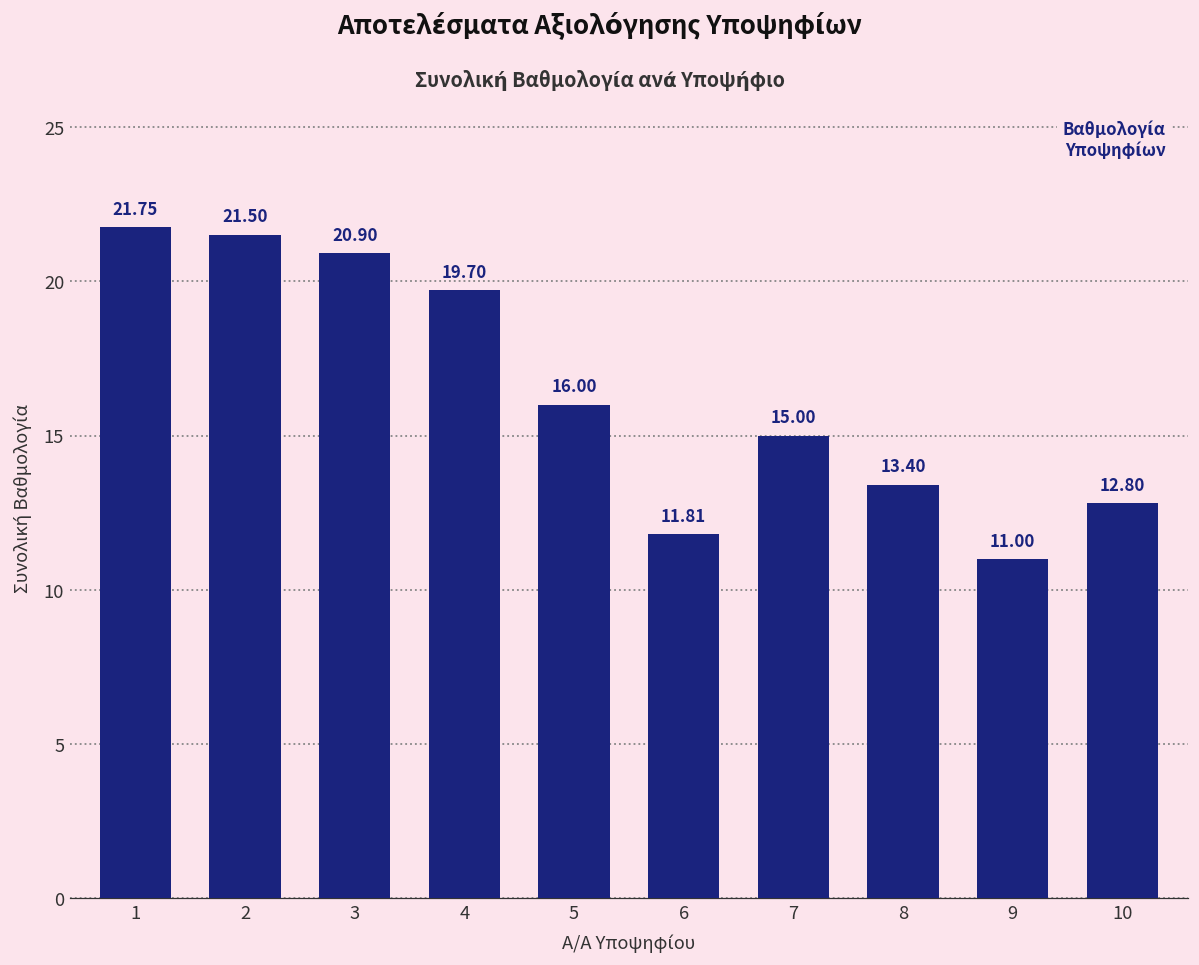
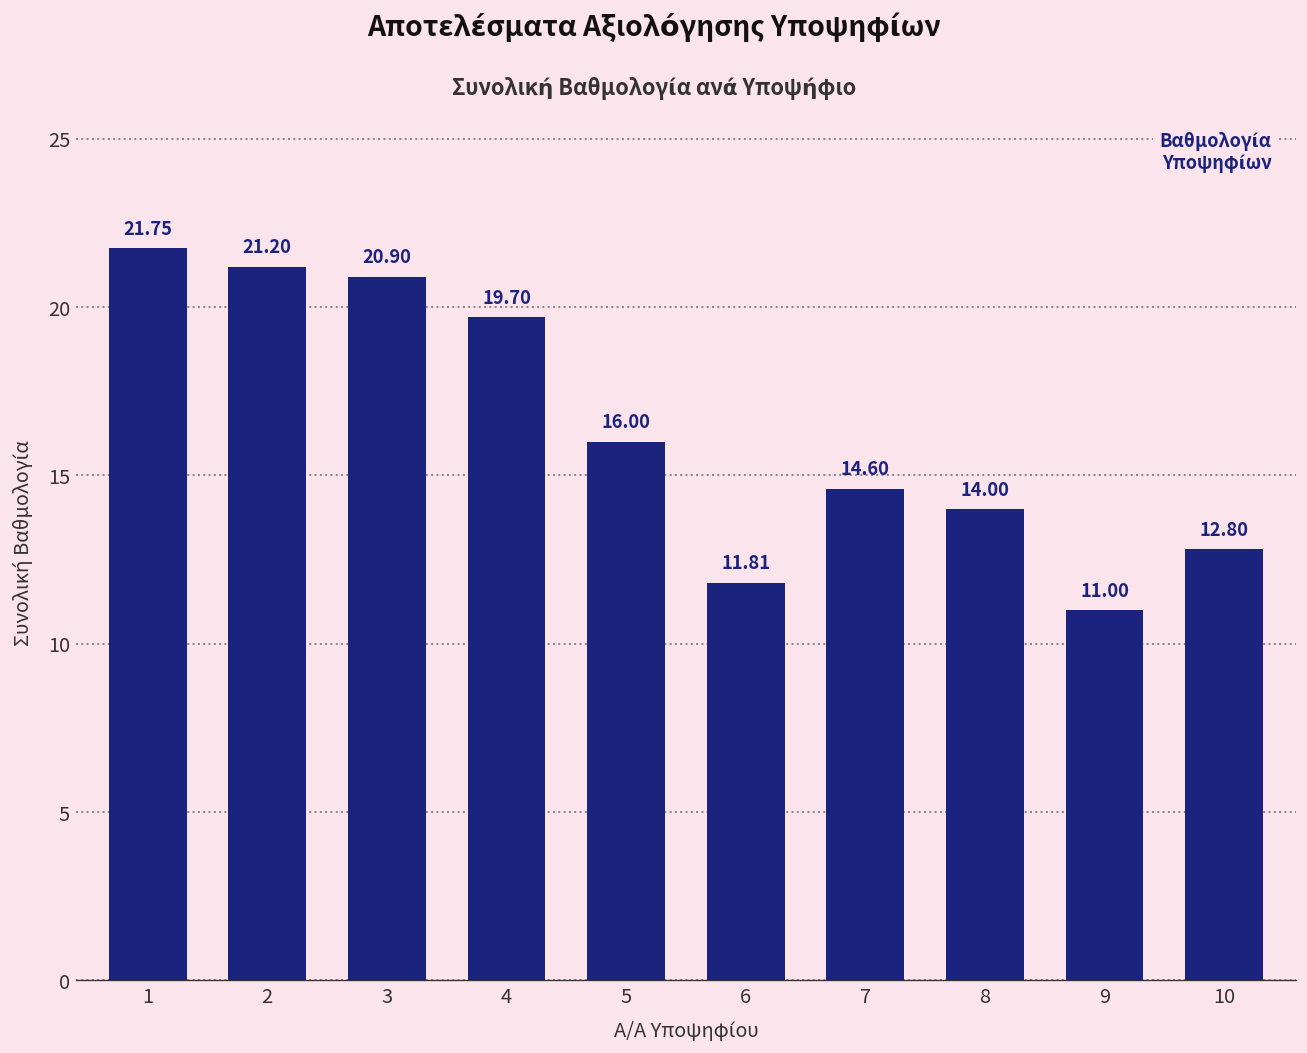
2: 21.50 -> 21.20
7: 15.00 -> 14.60
8: 13.40 -> 14.00
